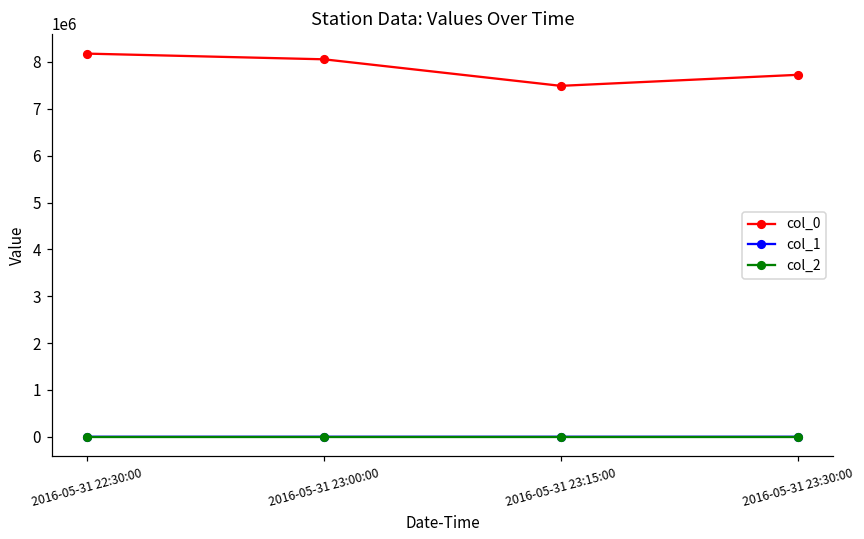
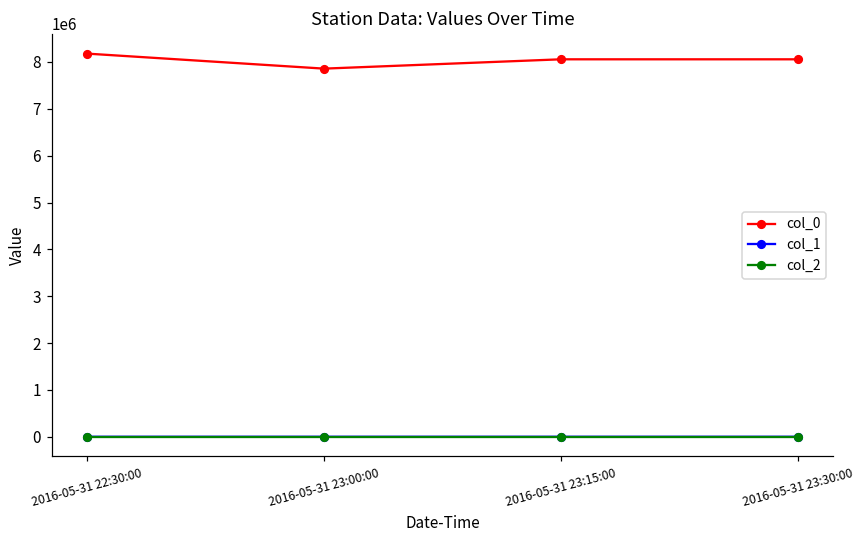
col_0, 2016-05-31 23:00:00: 8100000 -> 7900000
col_0, 2016-05-31 23:15:00: 7500000 -> 8100000
col_0, 2016-05-31 23:30:00: 7700000 -> 8100000
